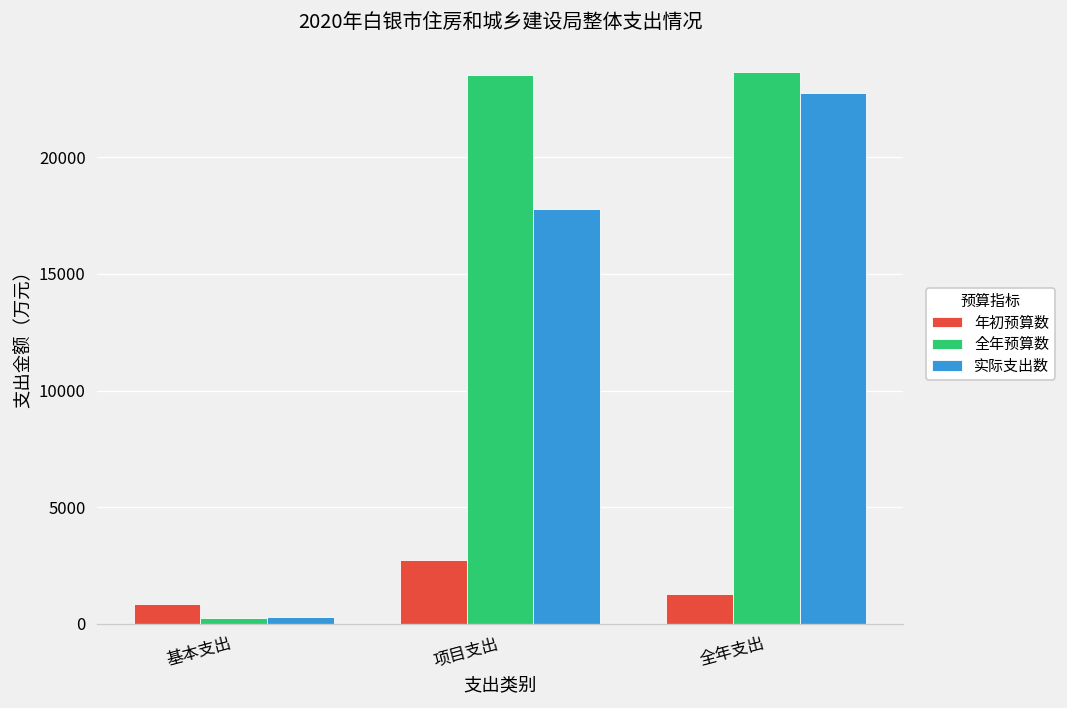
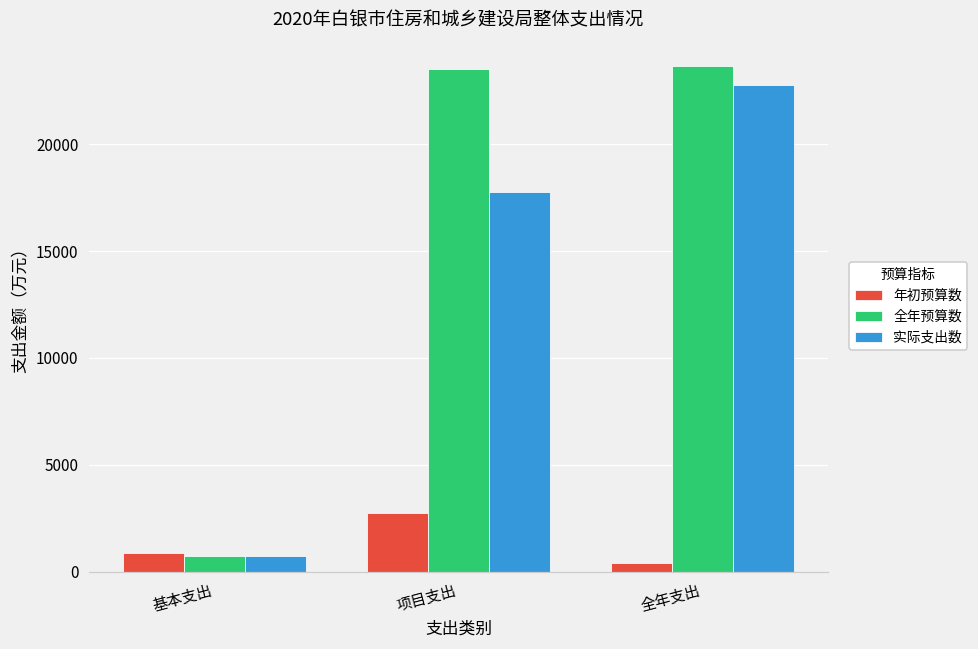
全年预算数, 基本支出: 200 -> 700
实际支出数, 基本支出: 300 -> 700
年初预算数, 全年支出: 1300 -> 400
